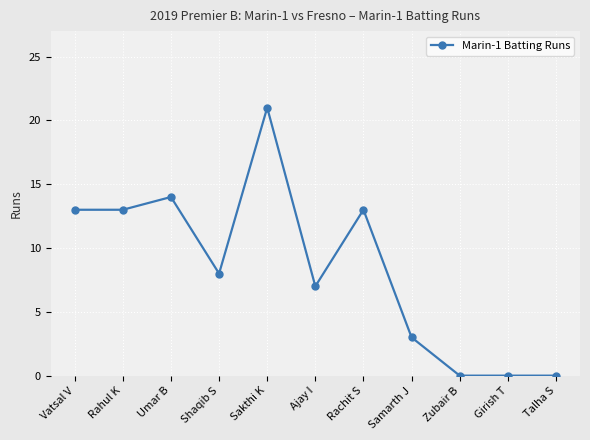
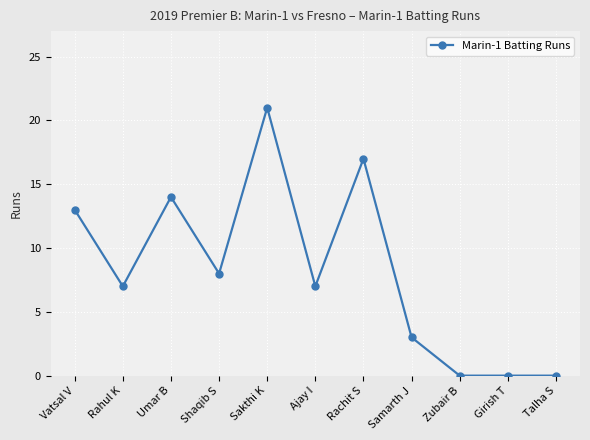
Rahul K: 13 -> 7
Rachit S: 13 -> 17
